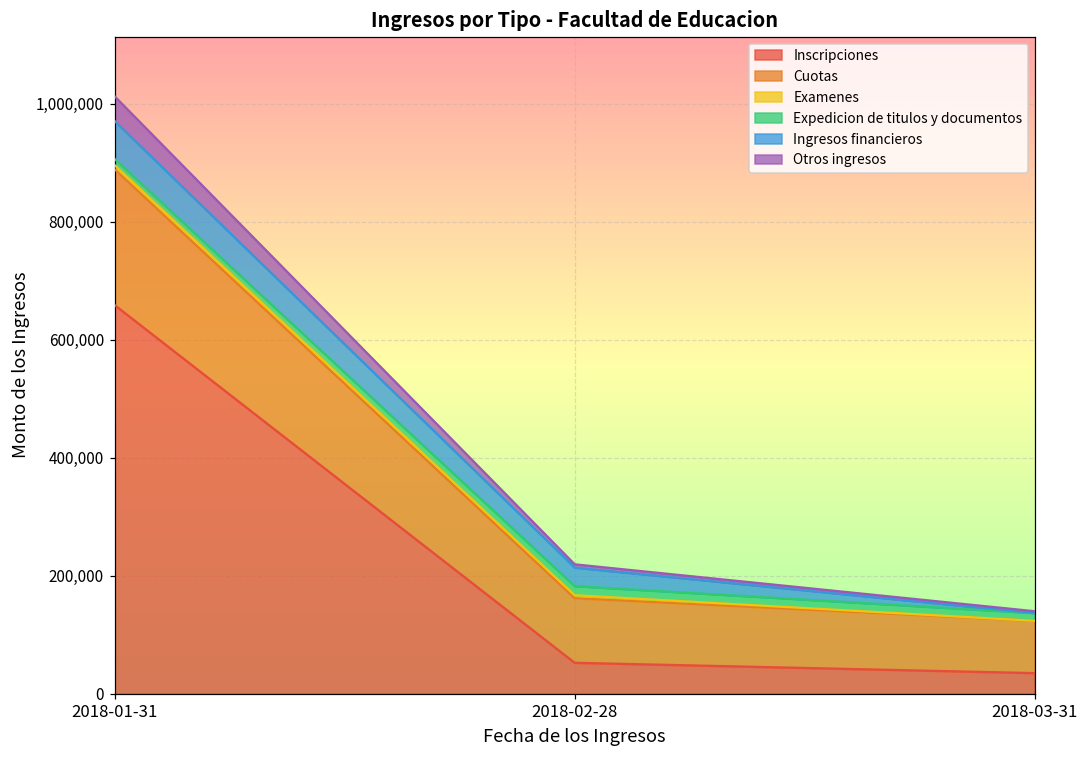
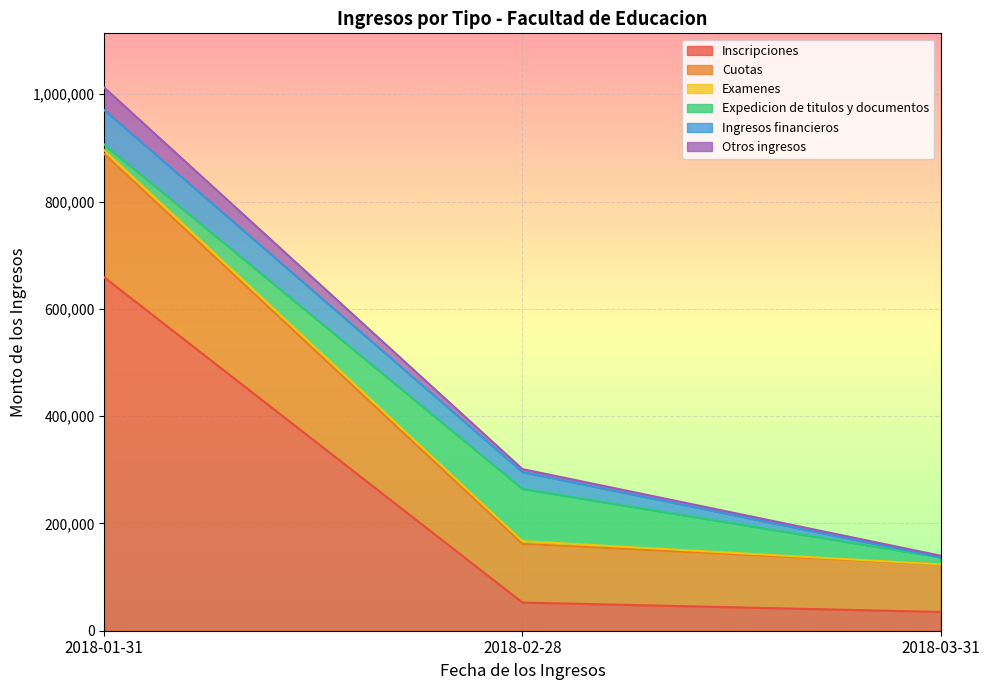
Expedicion de titulos y documentos, 2018-02-28: 20,000 -> 100,000
